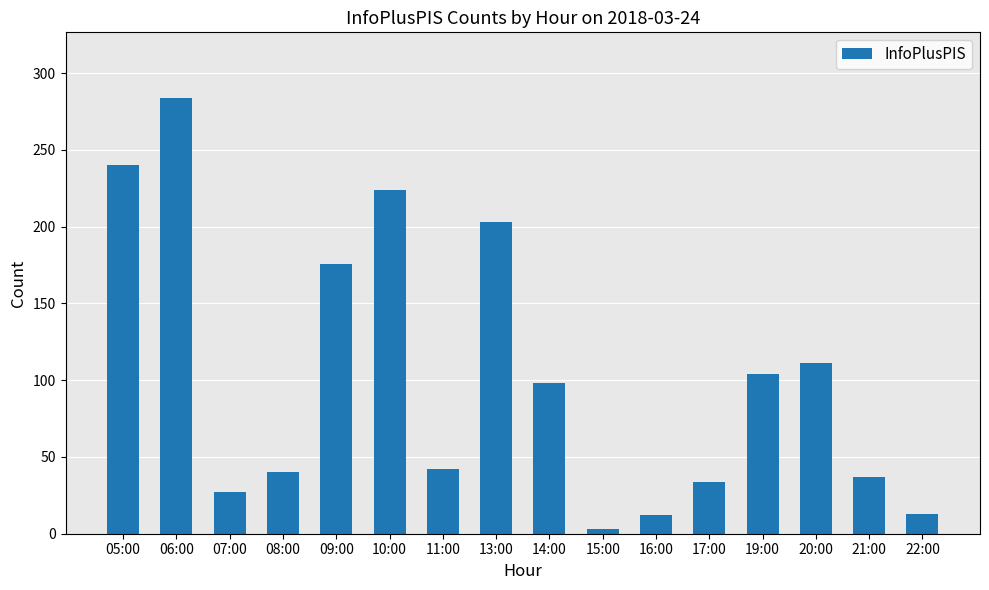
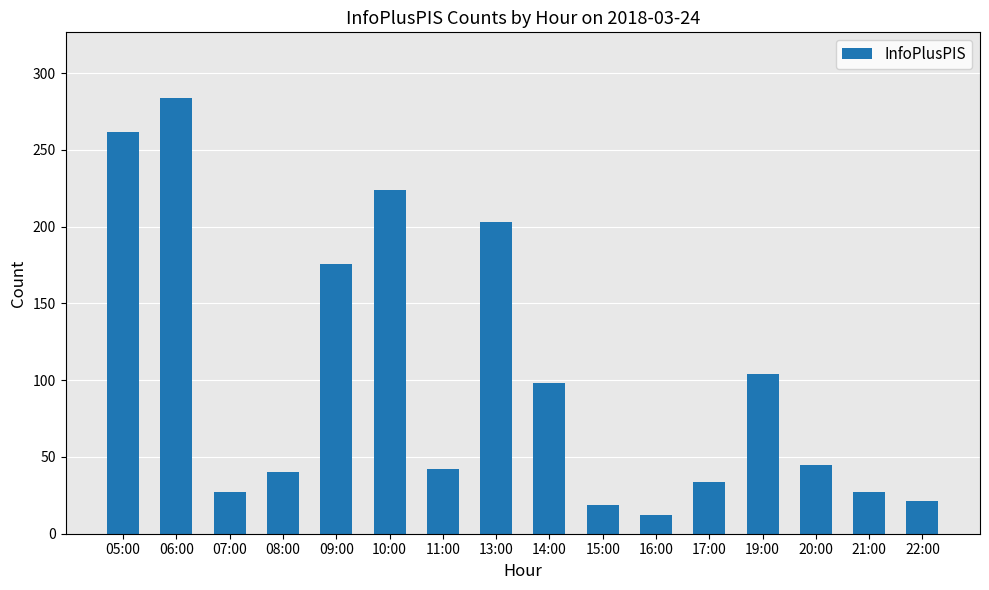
05:00: 240 -> 262
15:00: 3 -> 19
20:00: 111 -> 45
21:00: 37 -> 27
22:00: 13 -> 21
